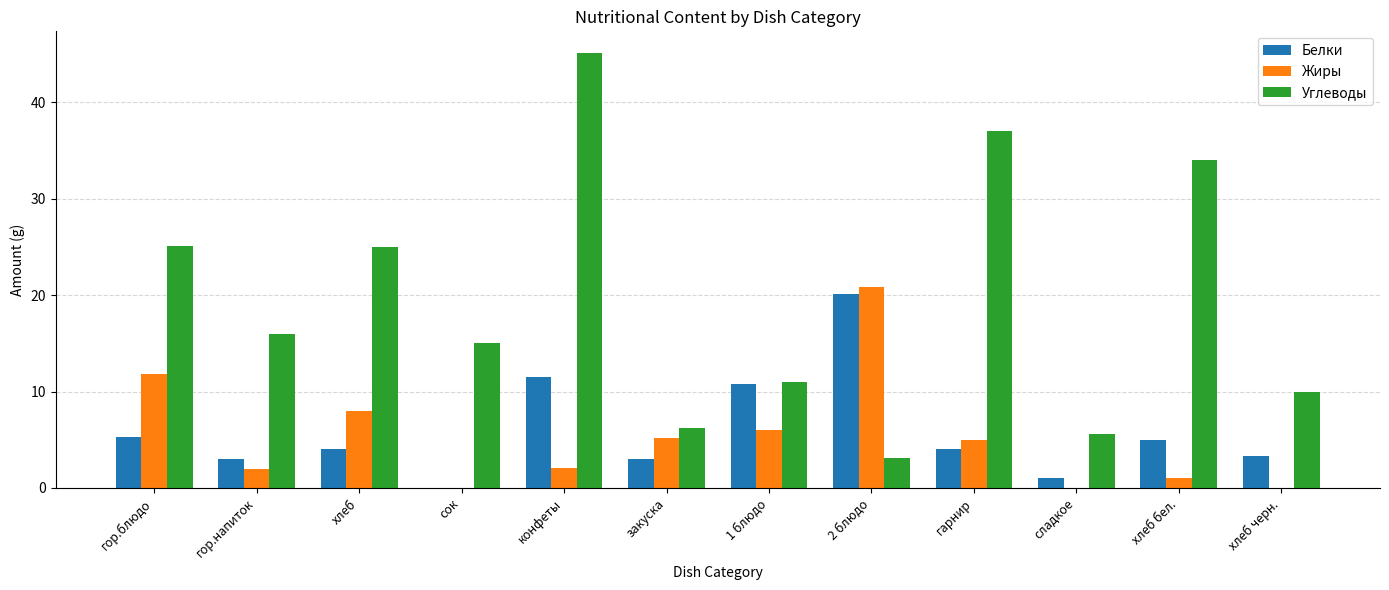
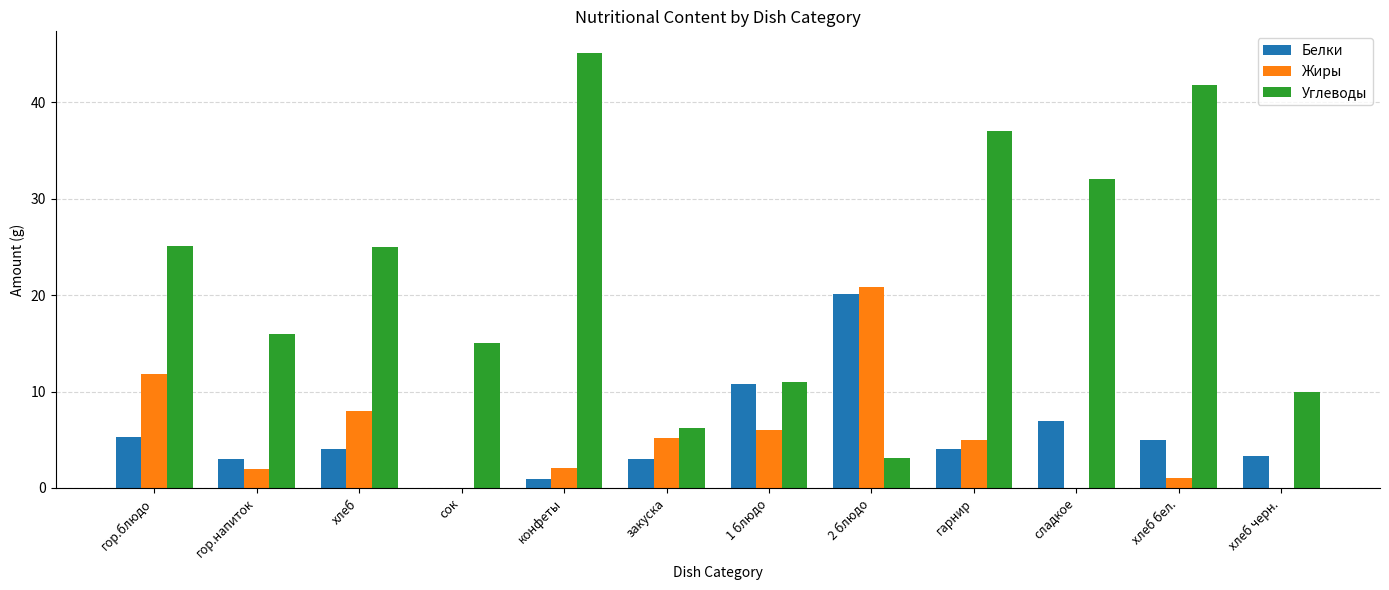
Белки, конфеты: 12 -> 1
Белки, сладкое: 1 -> 7
Углеводы, сладкое: 6 -> 32
Углеводы, хлеб бел.: 34 -> 42
